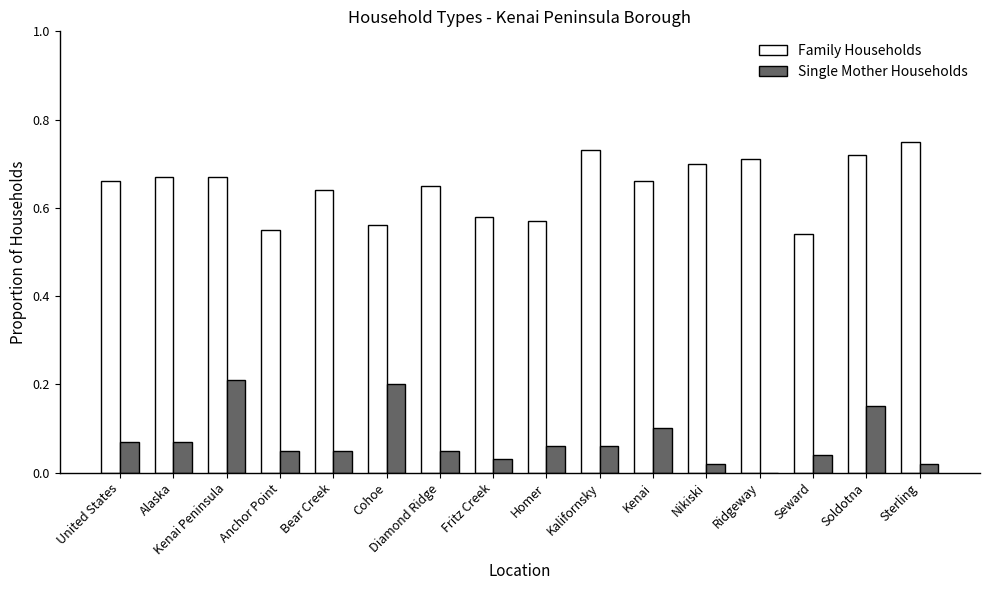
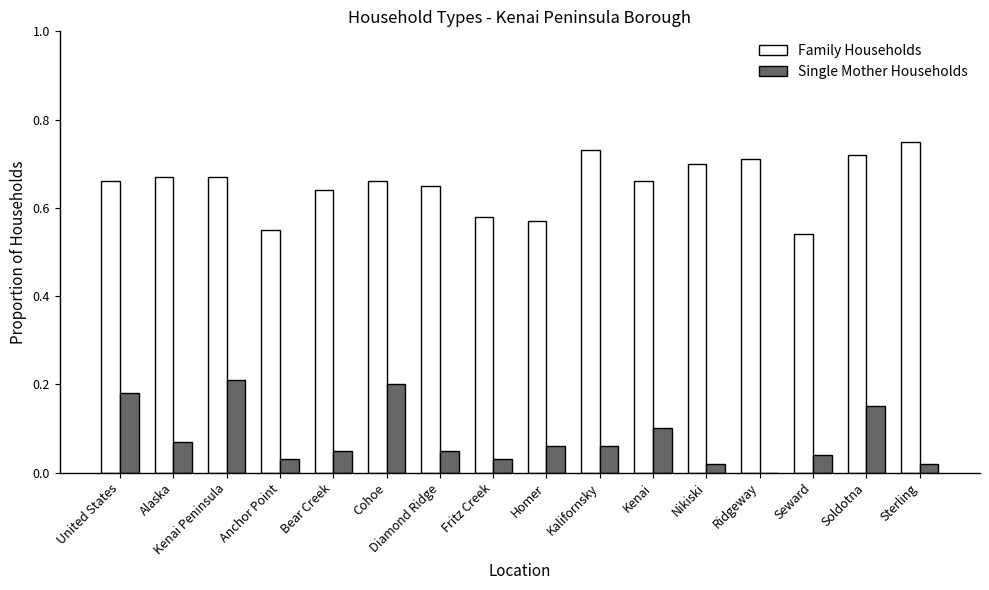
Single Mother Households, United States: 0.07 -> 0.18
Single Mother Households, Anchor Point: 0.05 -> 0.03
Family Households, Cohoe: 0.56 -> 0.66
